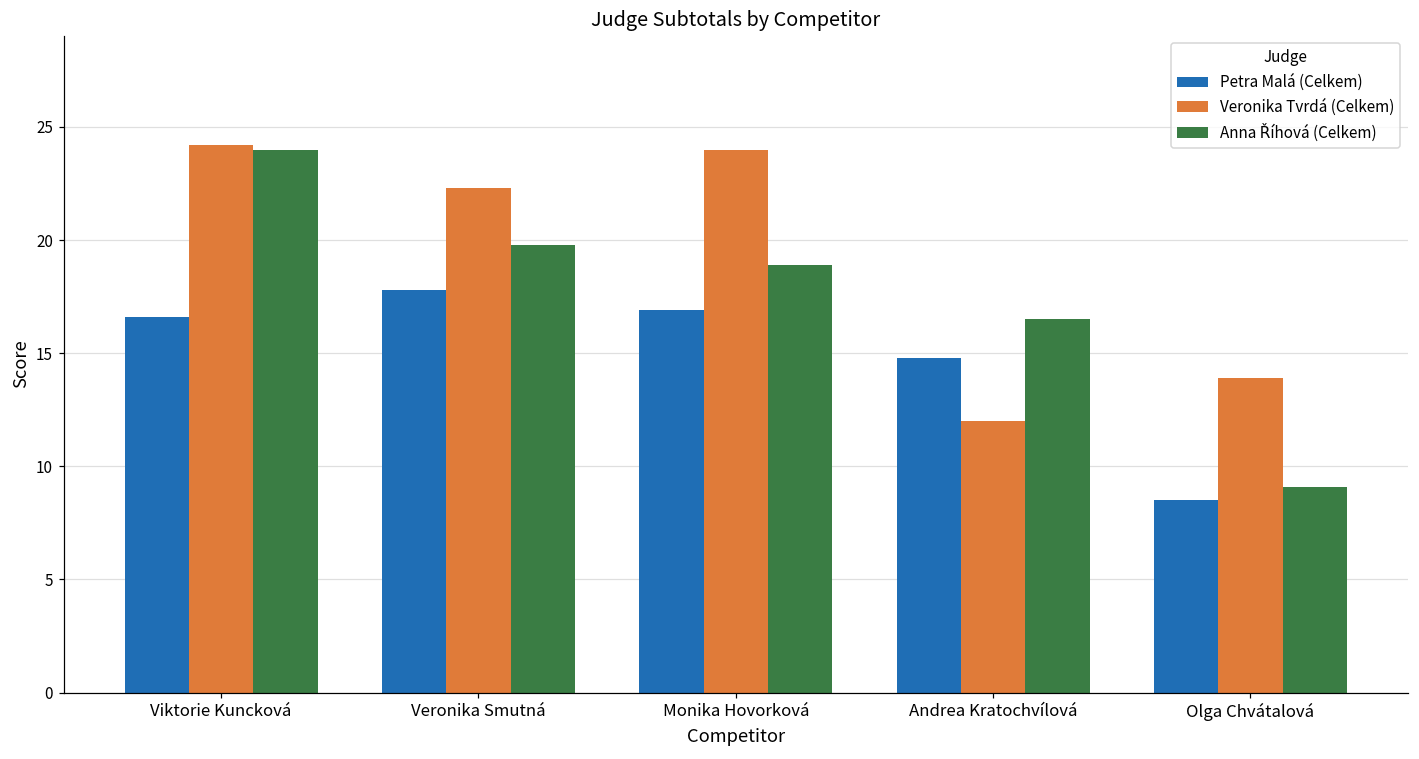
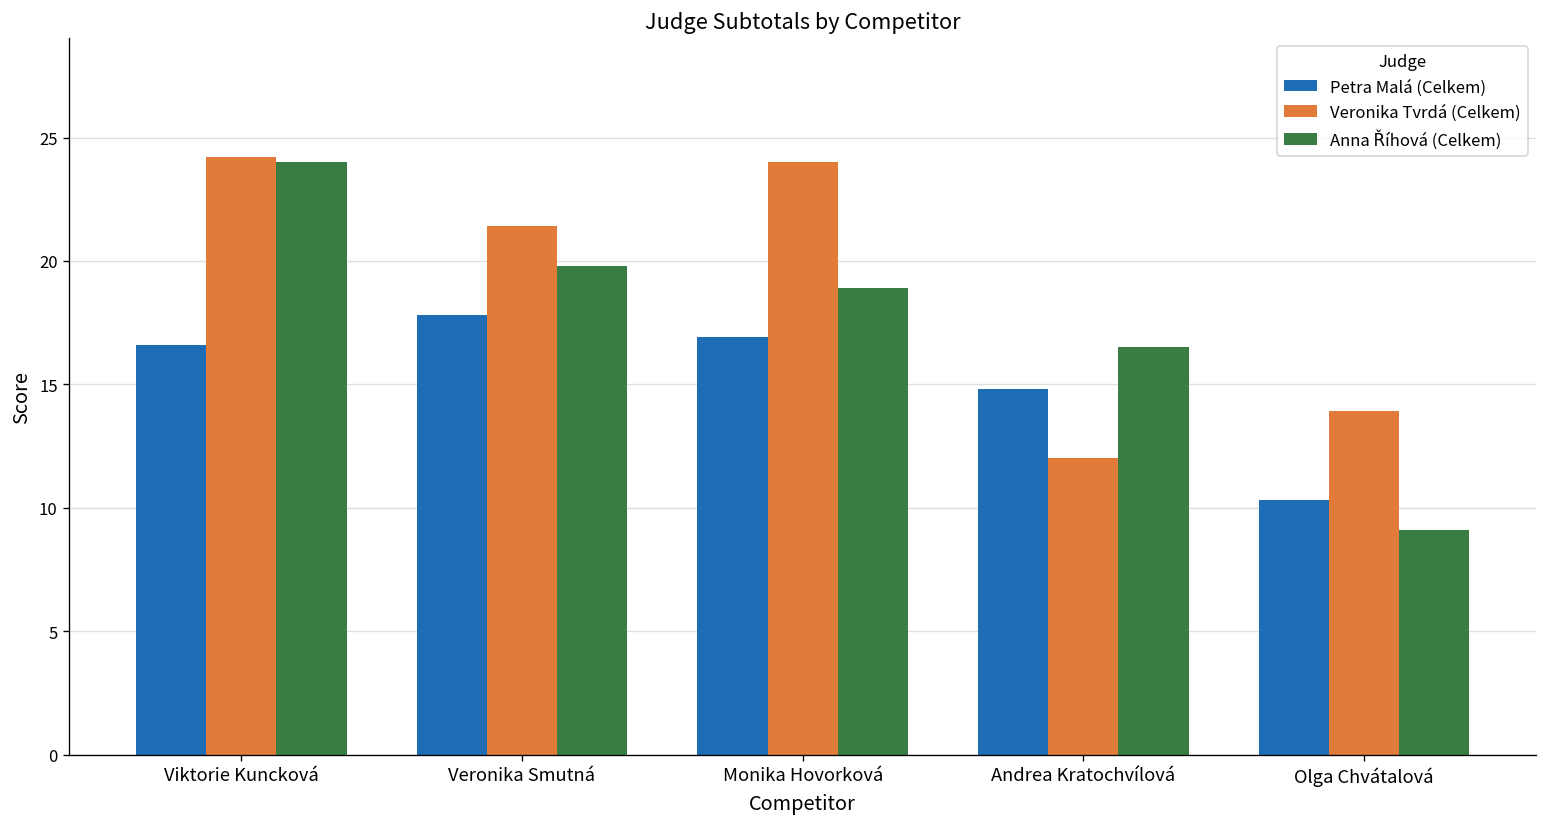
Veronika Tvrdá (Celkem), Veronika Smutná: 22.3 -> 21.4
Petra Malá (Celkem), Olga Chvátalová: 8.5 -> 10.3
